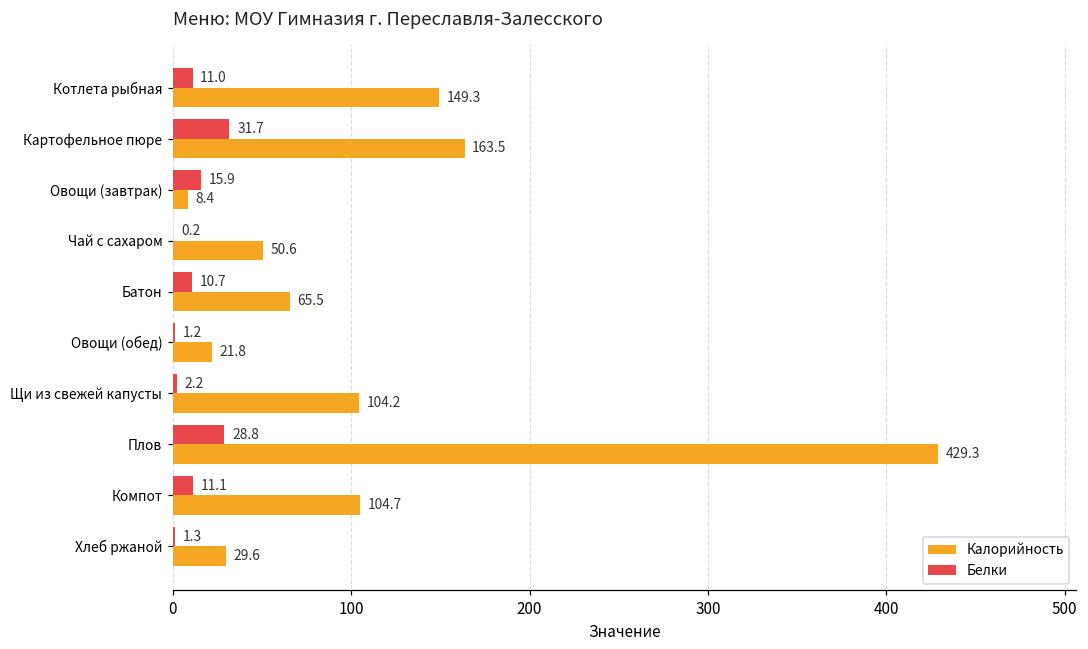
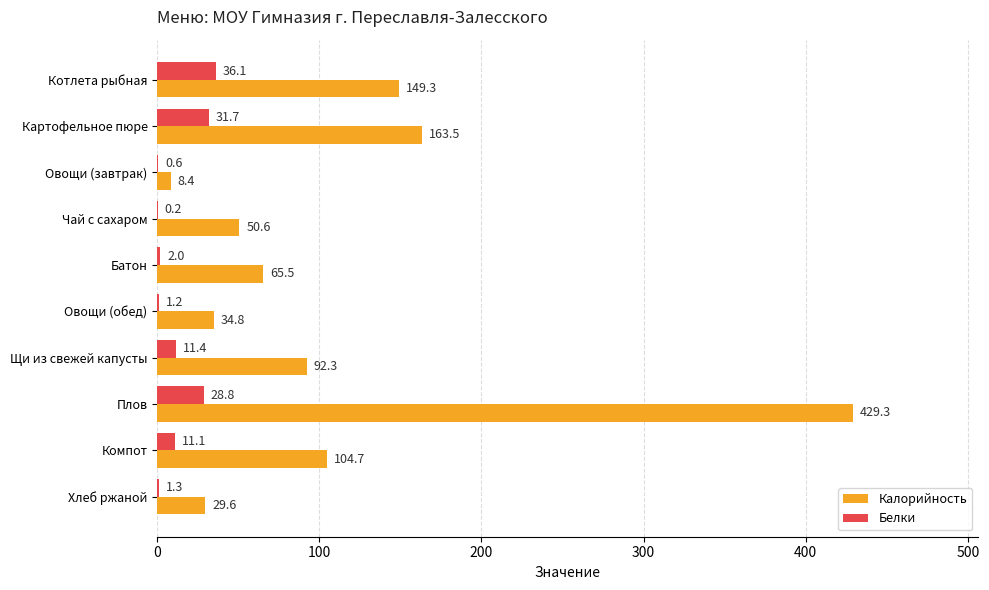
Белки, Котлета рыбная: 11.0 -> 36.1
Белки, Овощи (завтрак): 15.9 -> 0.6
Белки, Батон: 10.7 -> 2.0
Калорийность, Овощи (обед): 21.8 -> 34.8
Белки, Щи из свежей капусты: 2.2 -> 11.4
Калорийность, Щи из свежей капусты: 104.2 -> 92.3
